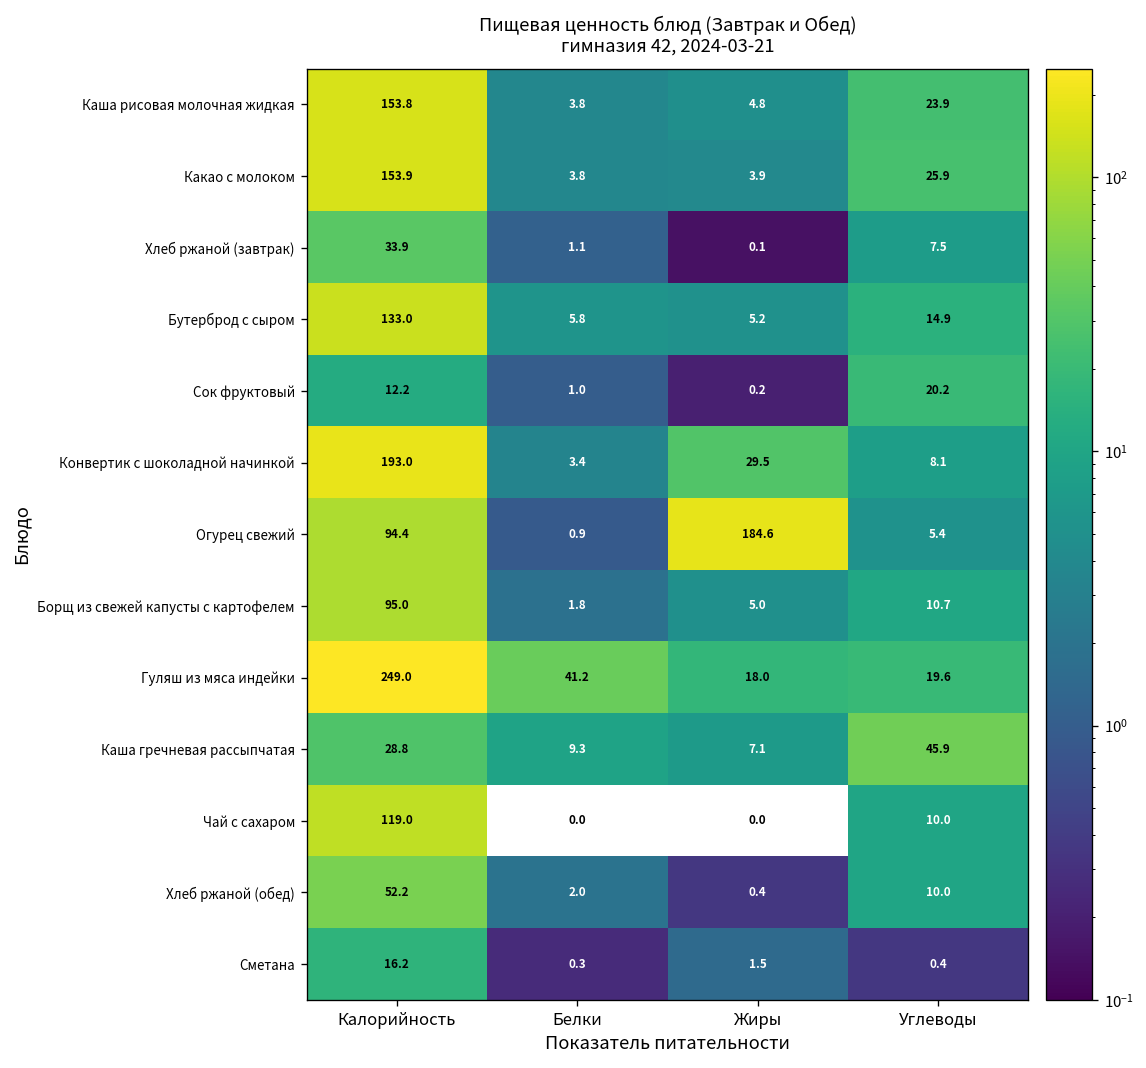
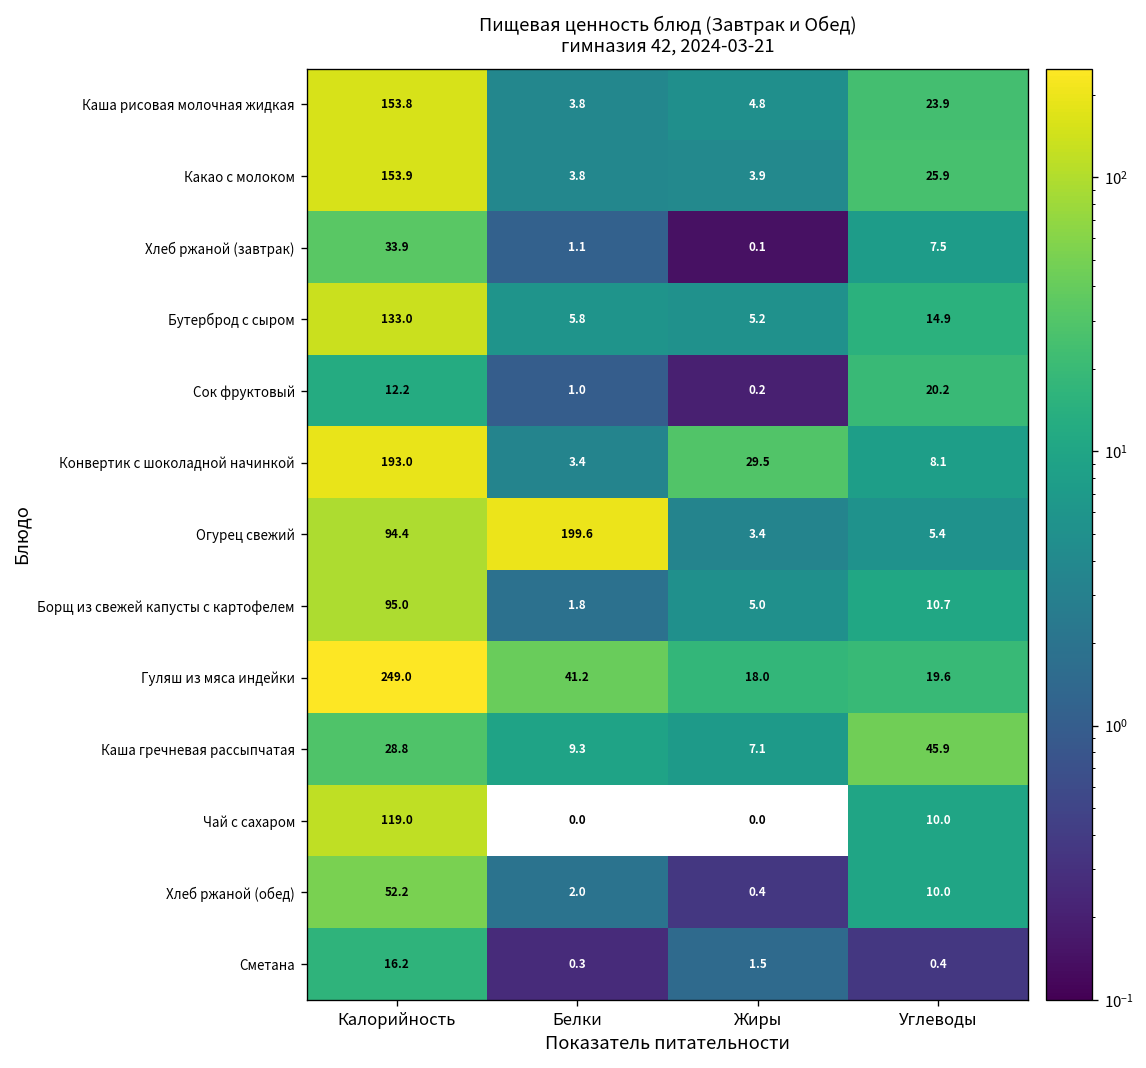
Огурец свежий, Белки: 0.9 -> 199.6
Огурец свежий, Жиры: 184.6 -> 3.4
